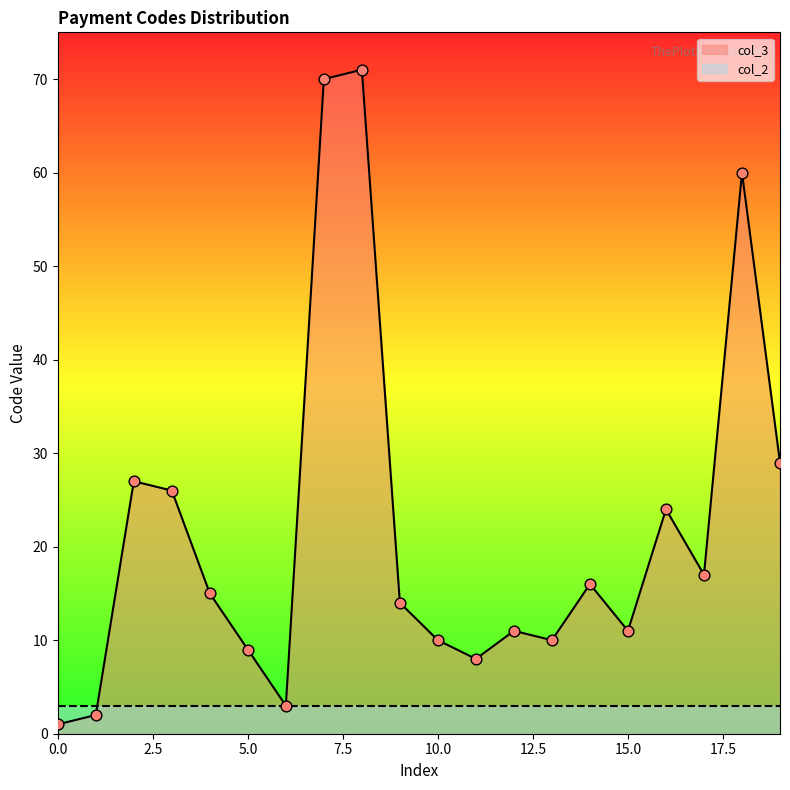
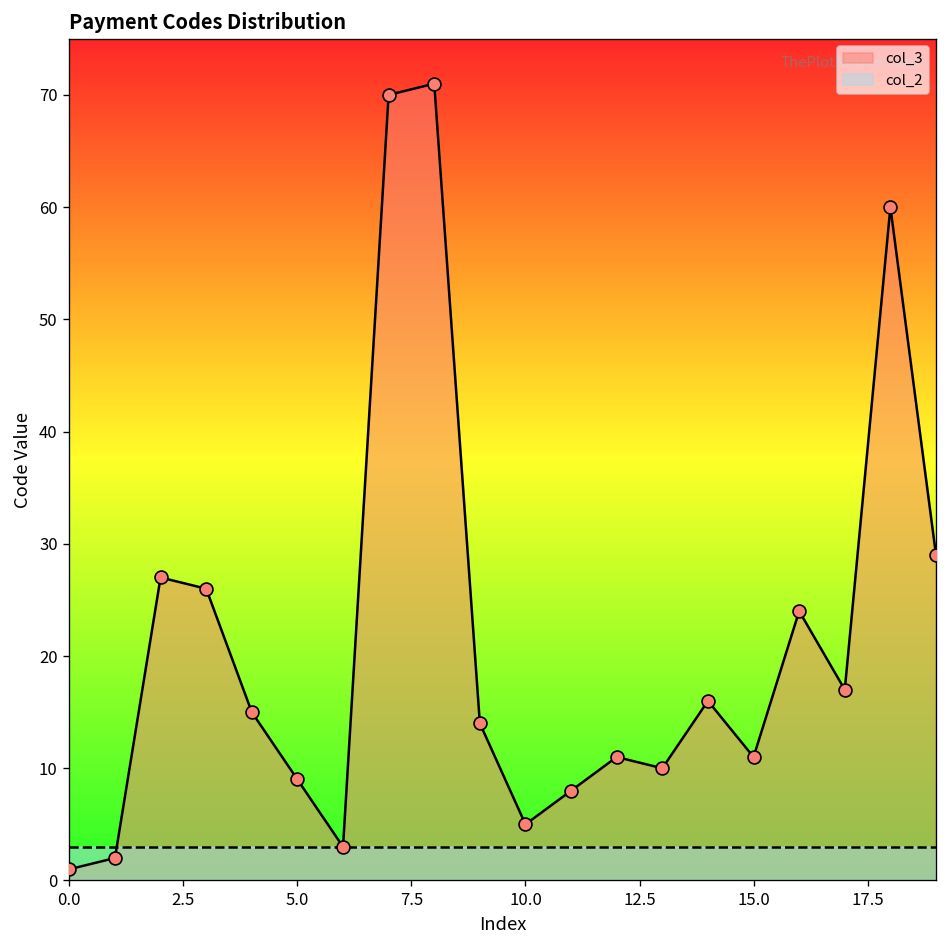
col_3, 10.0: 10 -> 5
